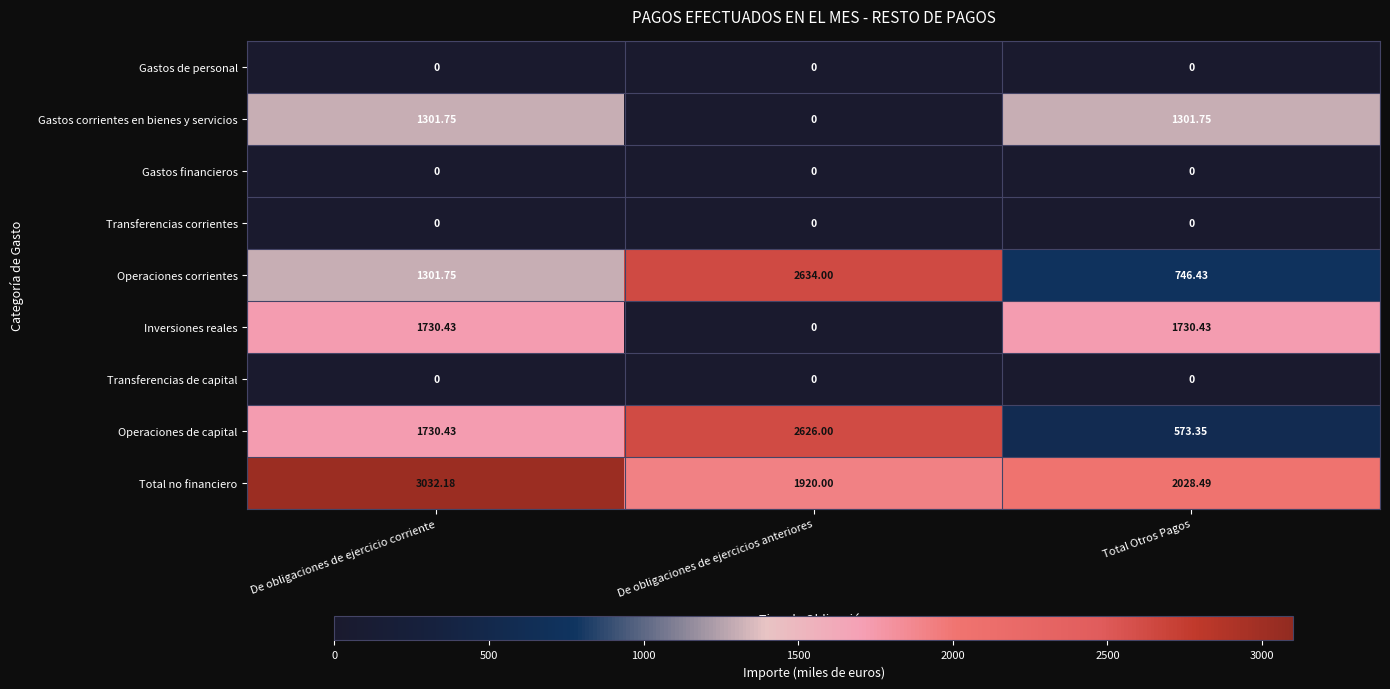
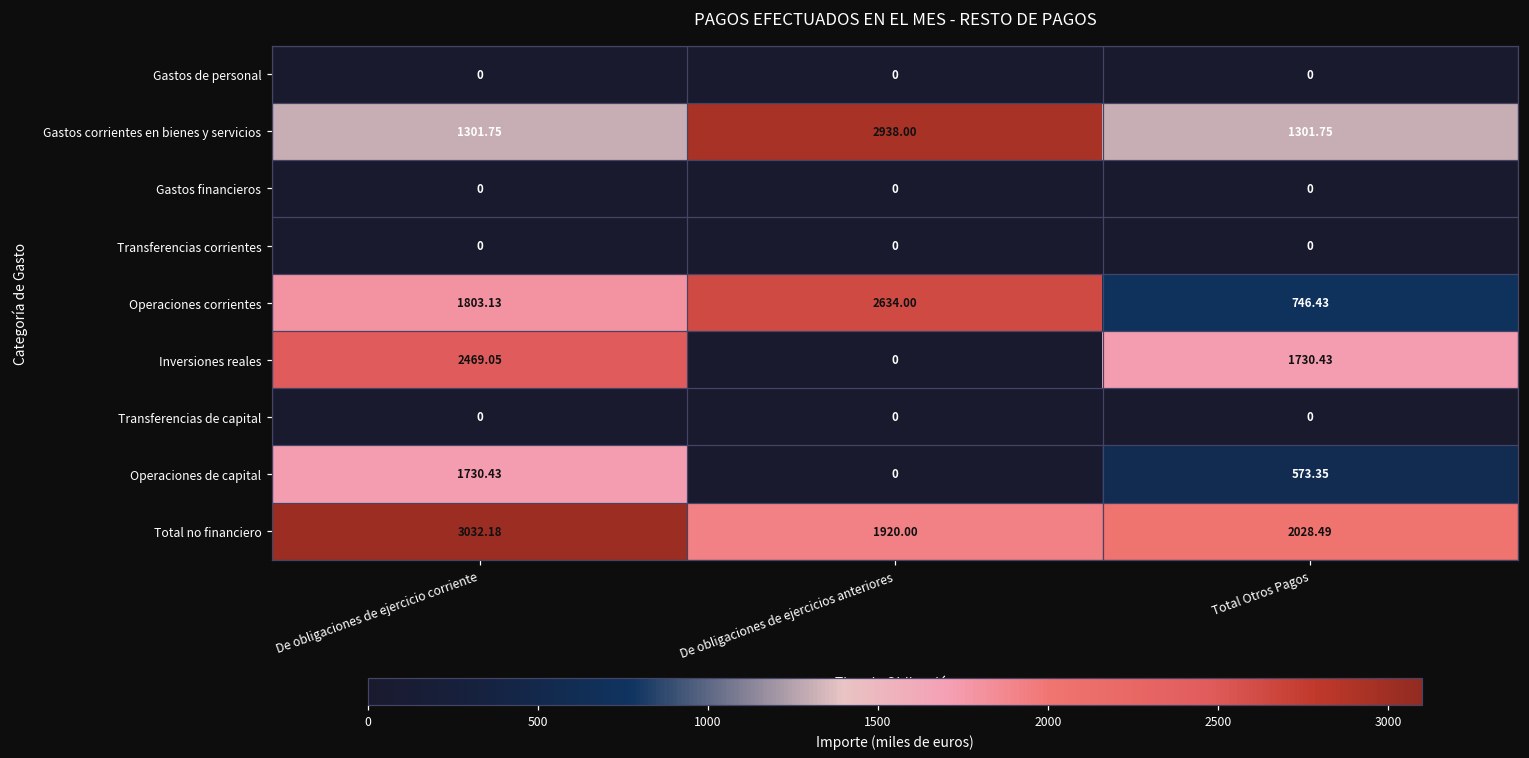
Gastos corrientes en bienes y servicios, De obligaciones de ejercicios anteriores: 0 -> 2938.00
Operaciones corrientes, De obligaciones de ejercicio corriente: 1301.75 -> 1803.13
Inversiones reales, De obligaciones de ejercicio corriente: 1730.43 -> 2469.05
Operaciones de capital, De obligaciones de ejercicios anteriores: 2626.00 -> 0
